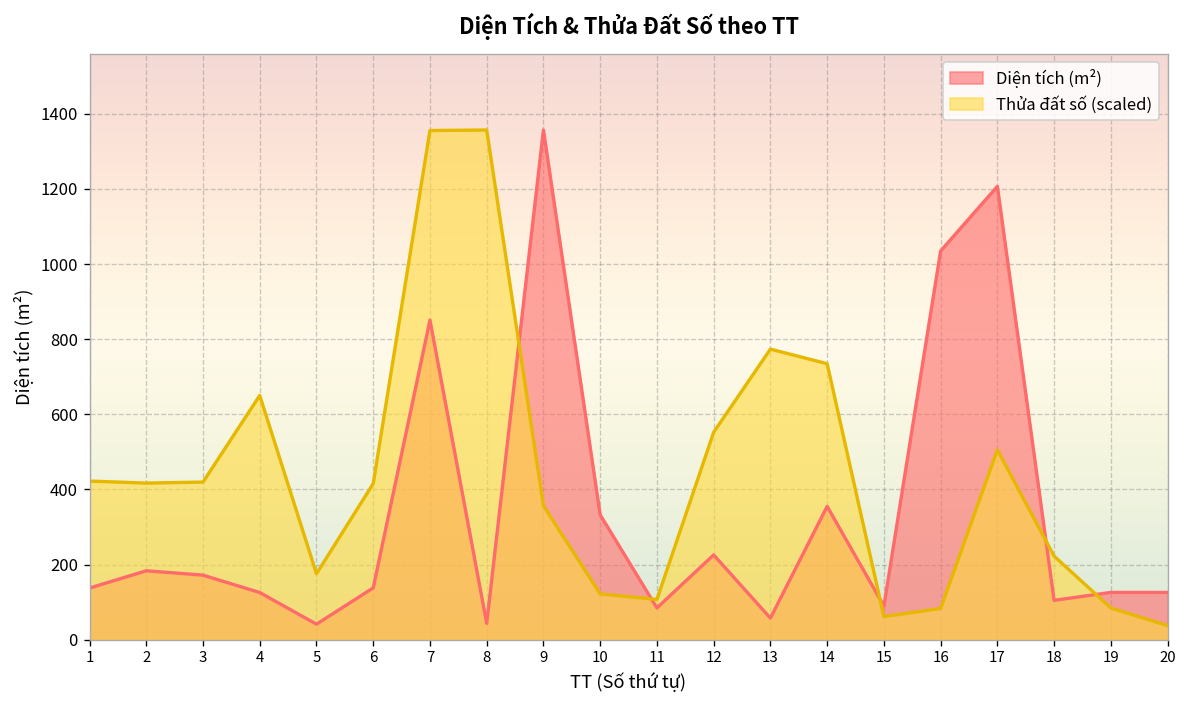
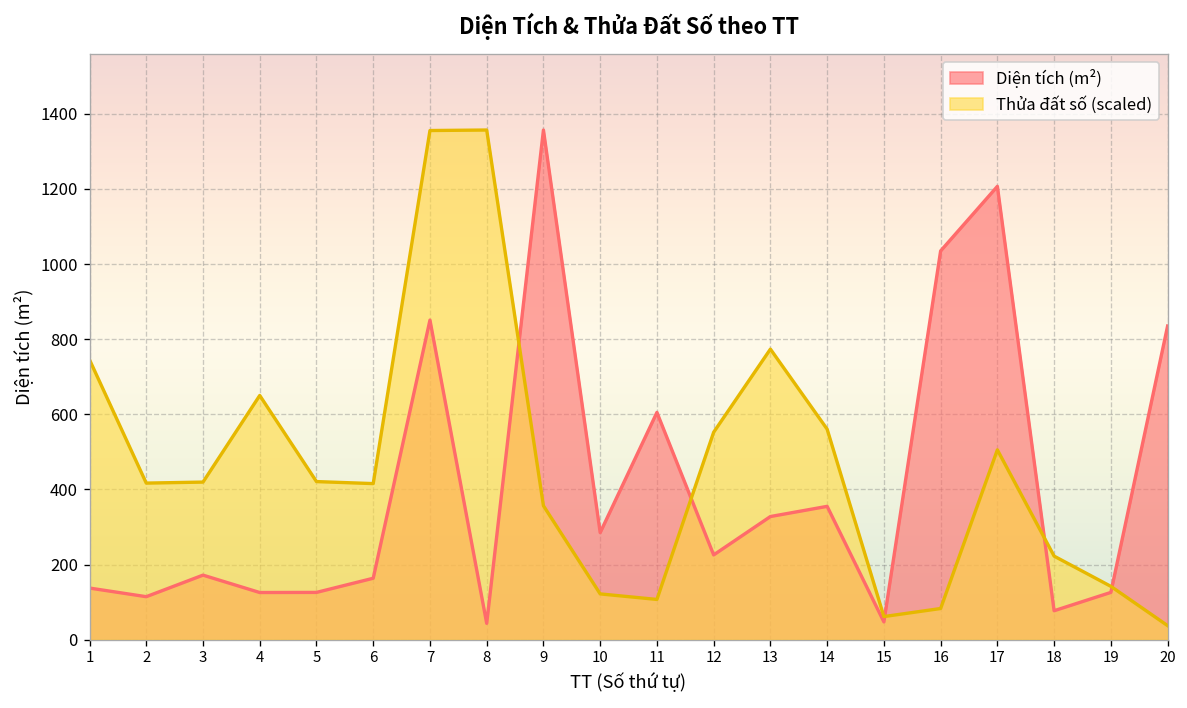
Thửa đất số (scaled), 1: 420 -> 750
Diện tích (m²), 2: 180 -> 110
Diện tích (m²), 5: 40 -> 130
Thửa đất số (scaled), 5: 180 -> 420
Diện tích (m²), 6: 140 -> 160
Diện tích (m²), 10: 330 -> 290
Diện tích (m²), 11: 80 -> 610
Diện tích (m²), 13: 60 -> 330
Thửa đất số (scaled), 14: 730 -> 560
Diện tích (m²), 15: 90 -> 50
Diện tích (m²), 18: 100 -> 80
Thửa đất số (scaled), 19: 80 -> 140
Diện tích (m²), 20: 130 -> 840
